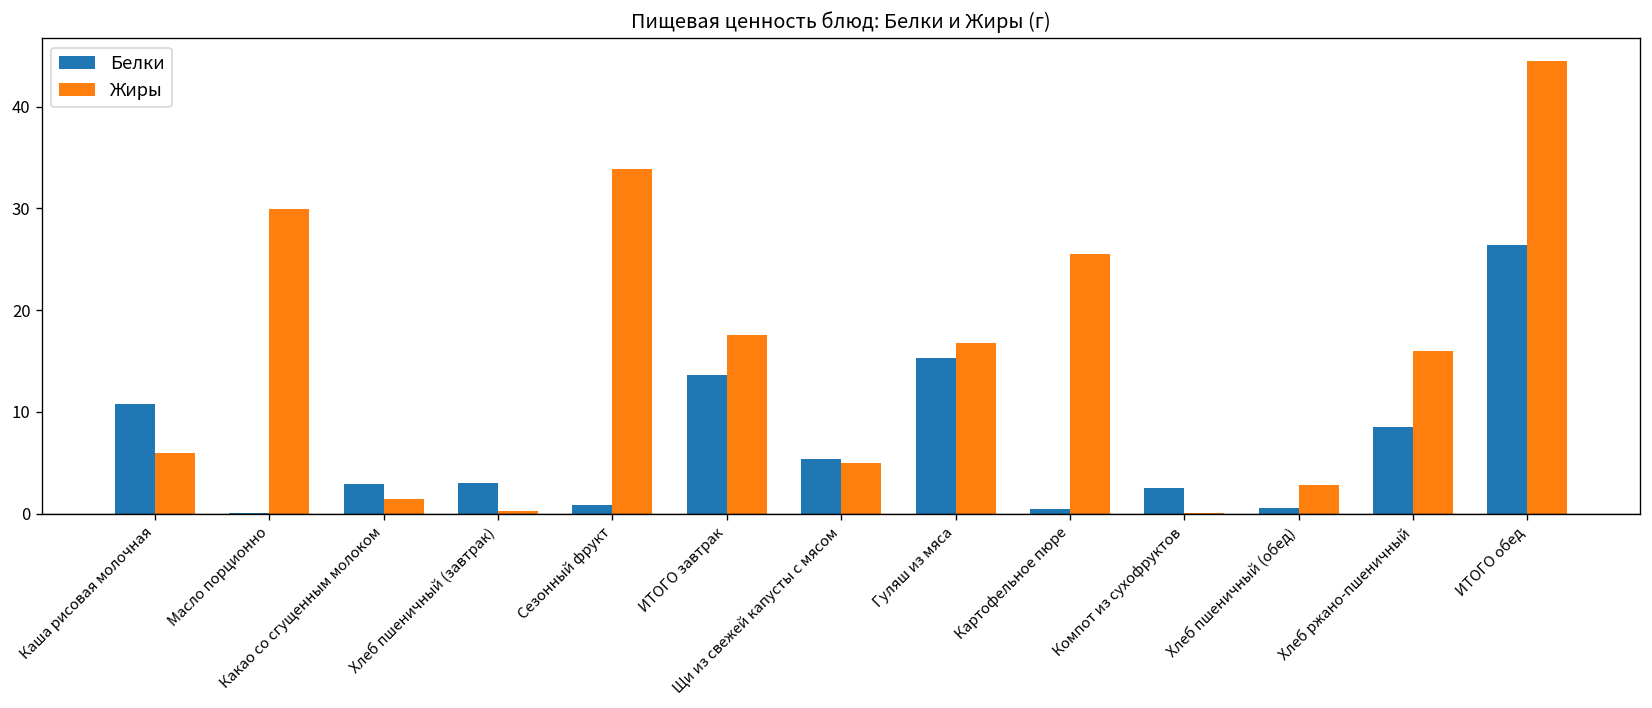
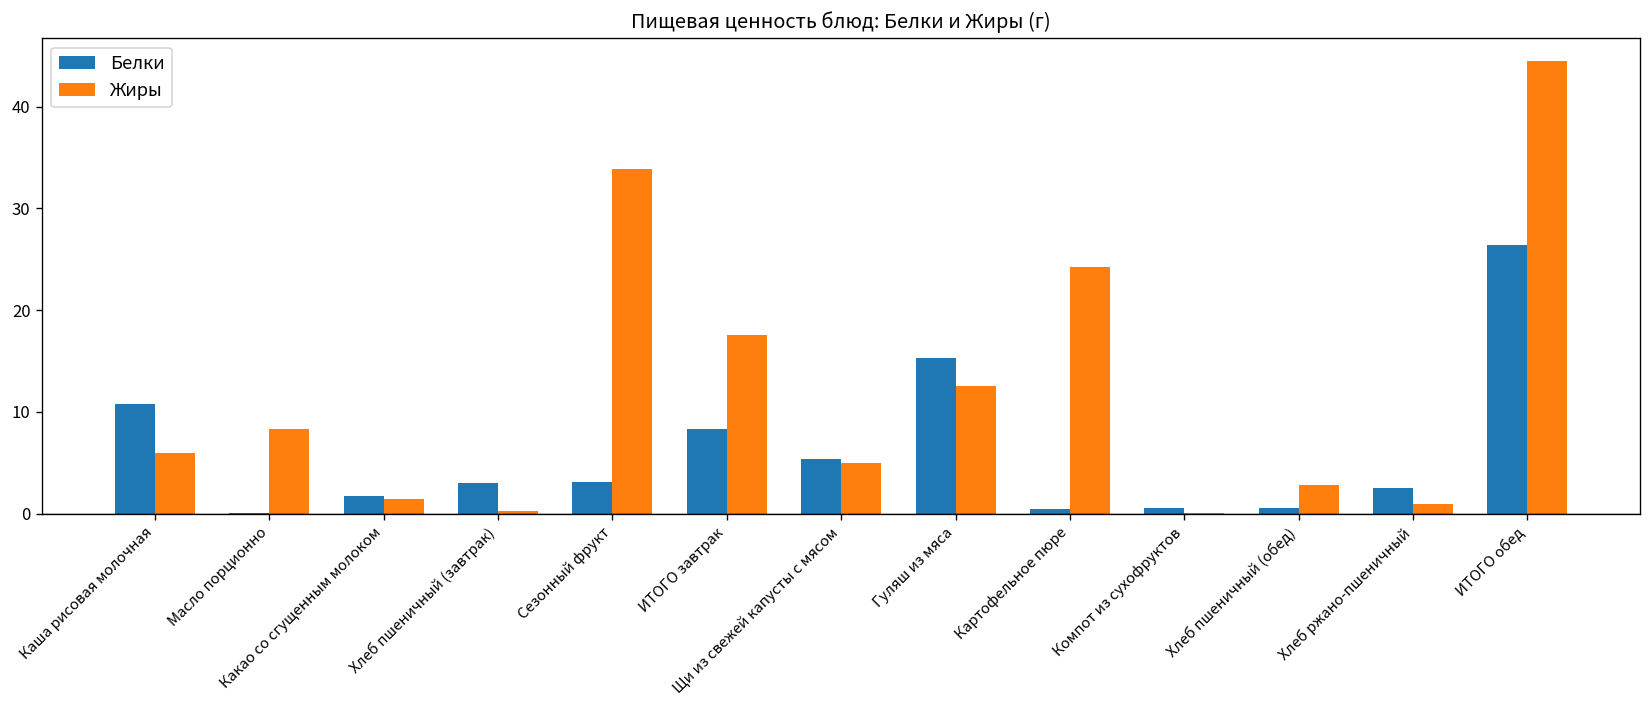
Жиры, Масло порционно: 30 -> 8
Белки, Какао со сгущенным молоком: 3 -> 2
Белки, Сезонный фрукт: 1 -> 3
Белки, ИТОГО завтрак: 14 -> 8
Жиры, Гуляш из мяса: 17 -> 13
Жиры, Картофельное пюре: 26 -> 24
Белки, Компот из сухофруктов: 3 -> 1
Белки, Хлеб ржано-пшеничный: 8 -> 3
Жиры, Хлеб ржано-пшеничный: 16 -> 1
